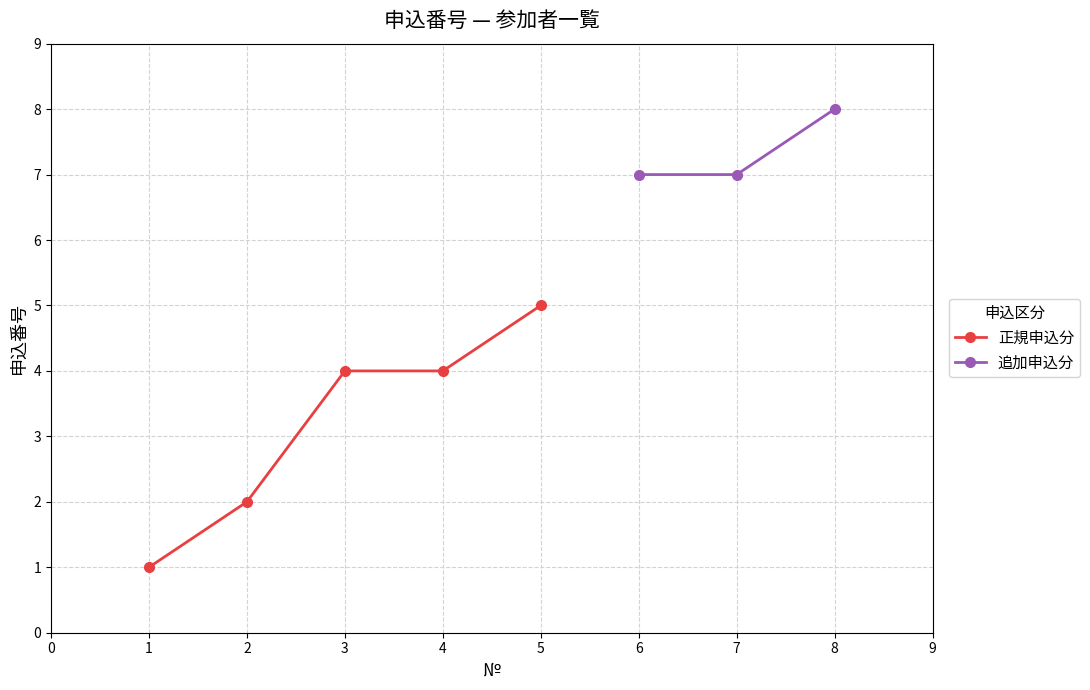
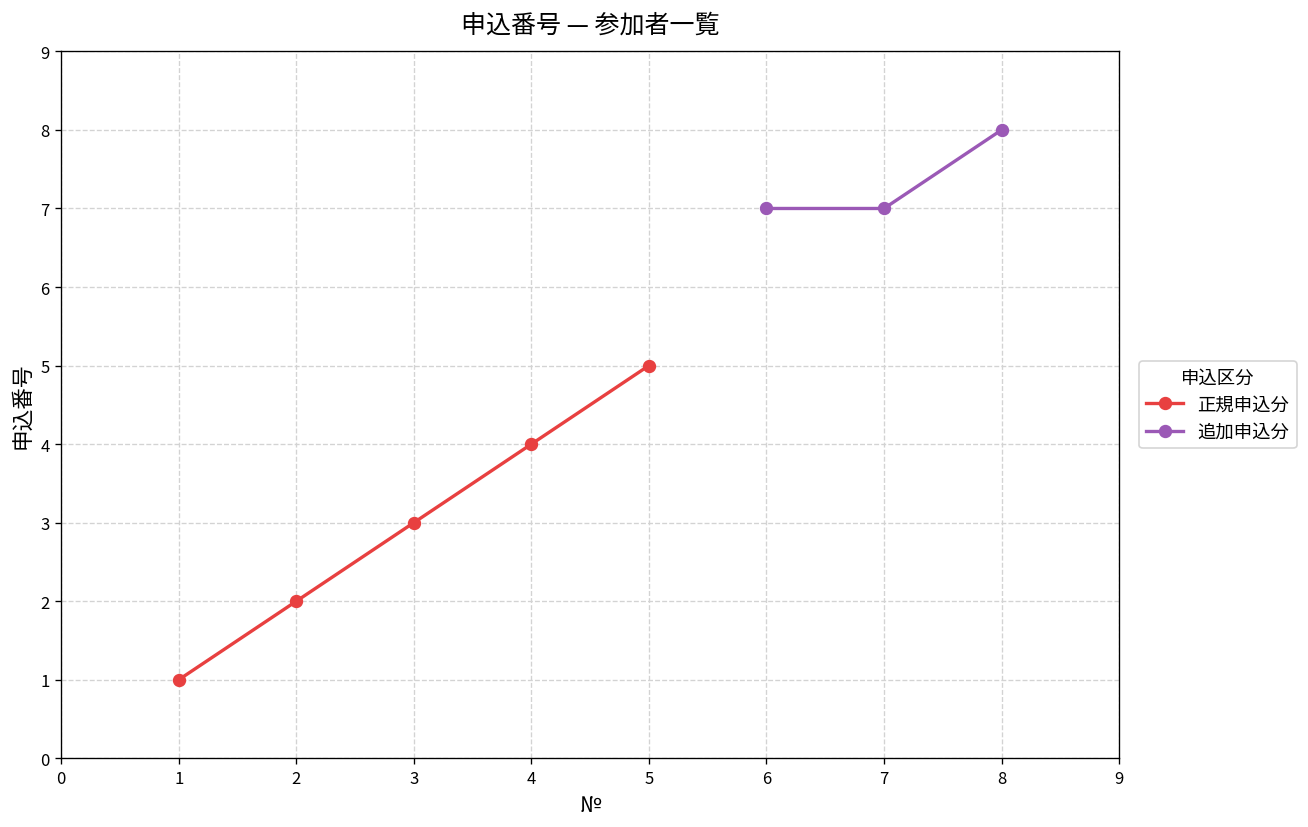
正規申込分, 3: 4 -> 3
